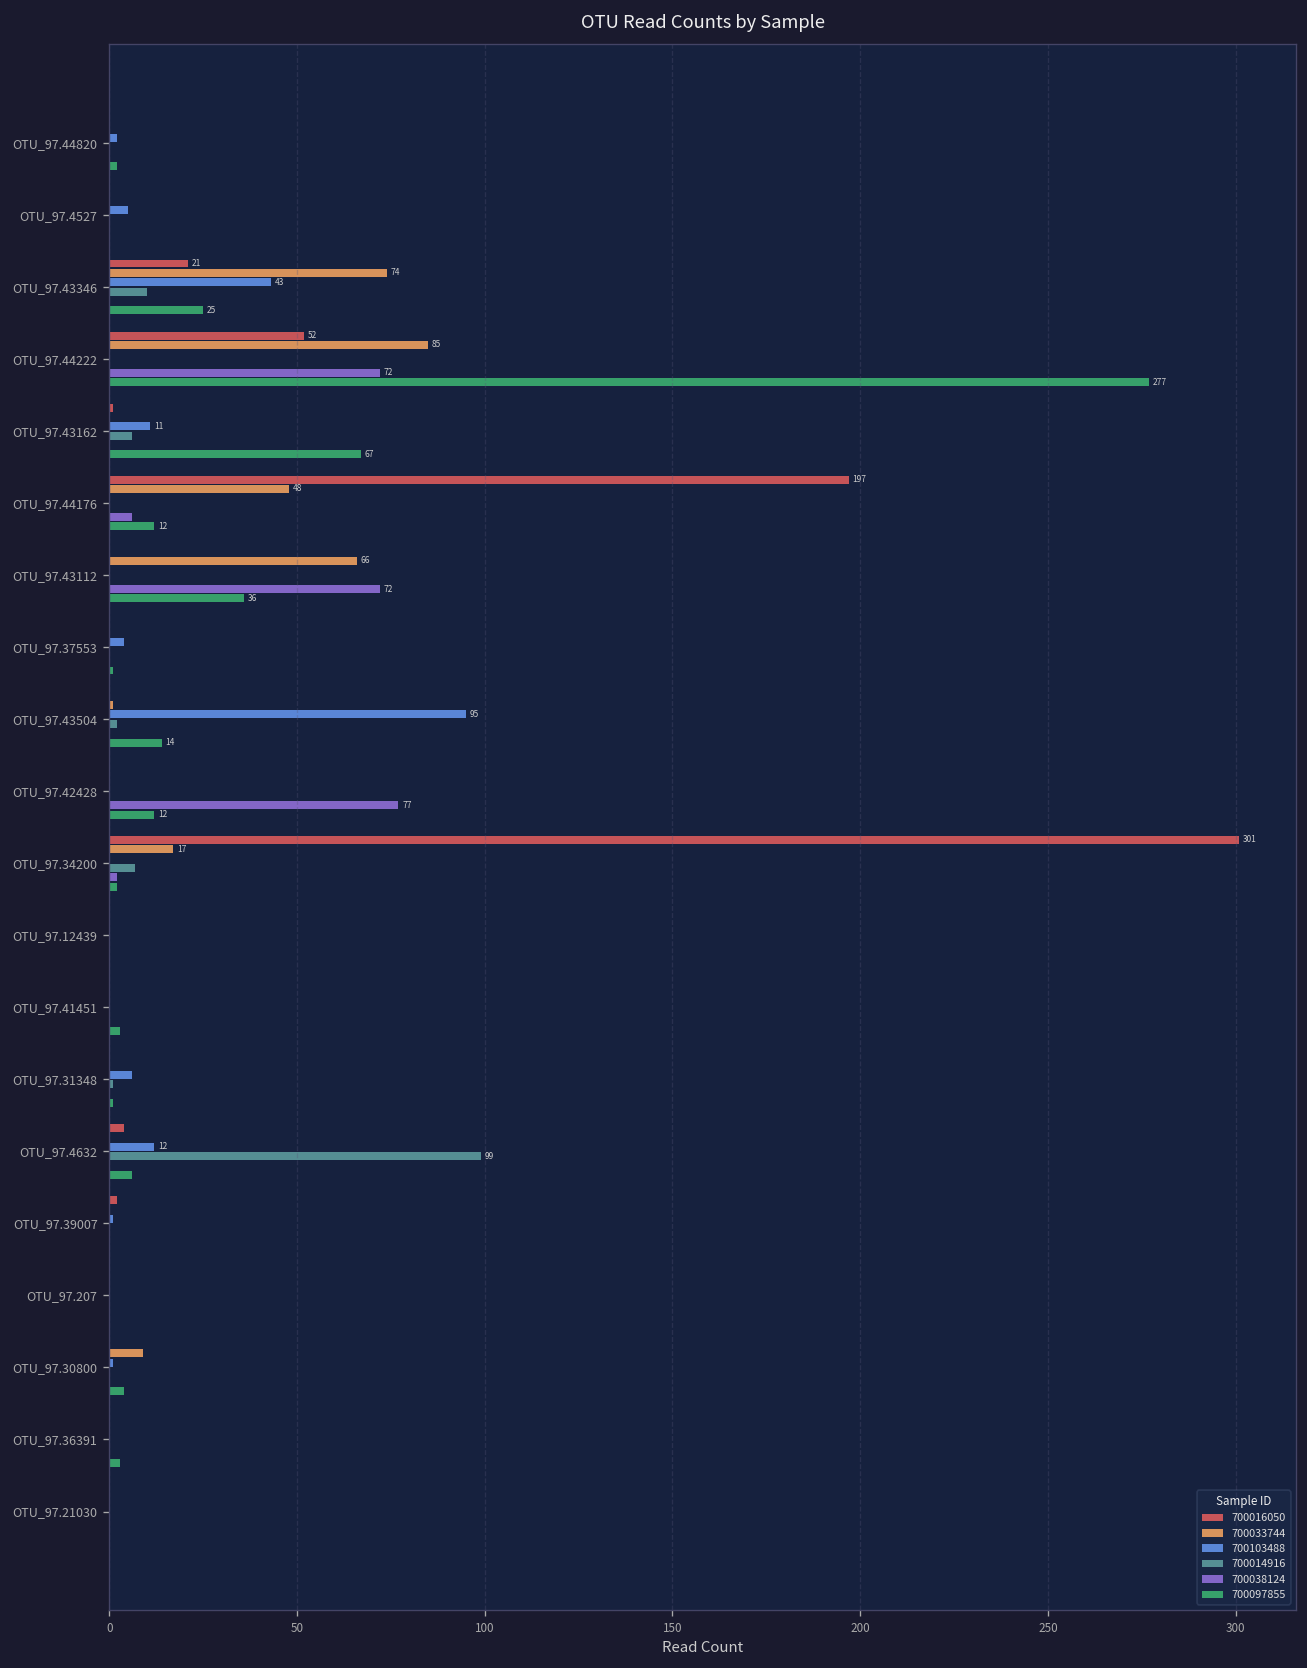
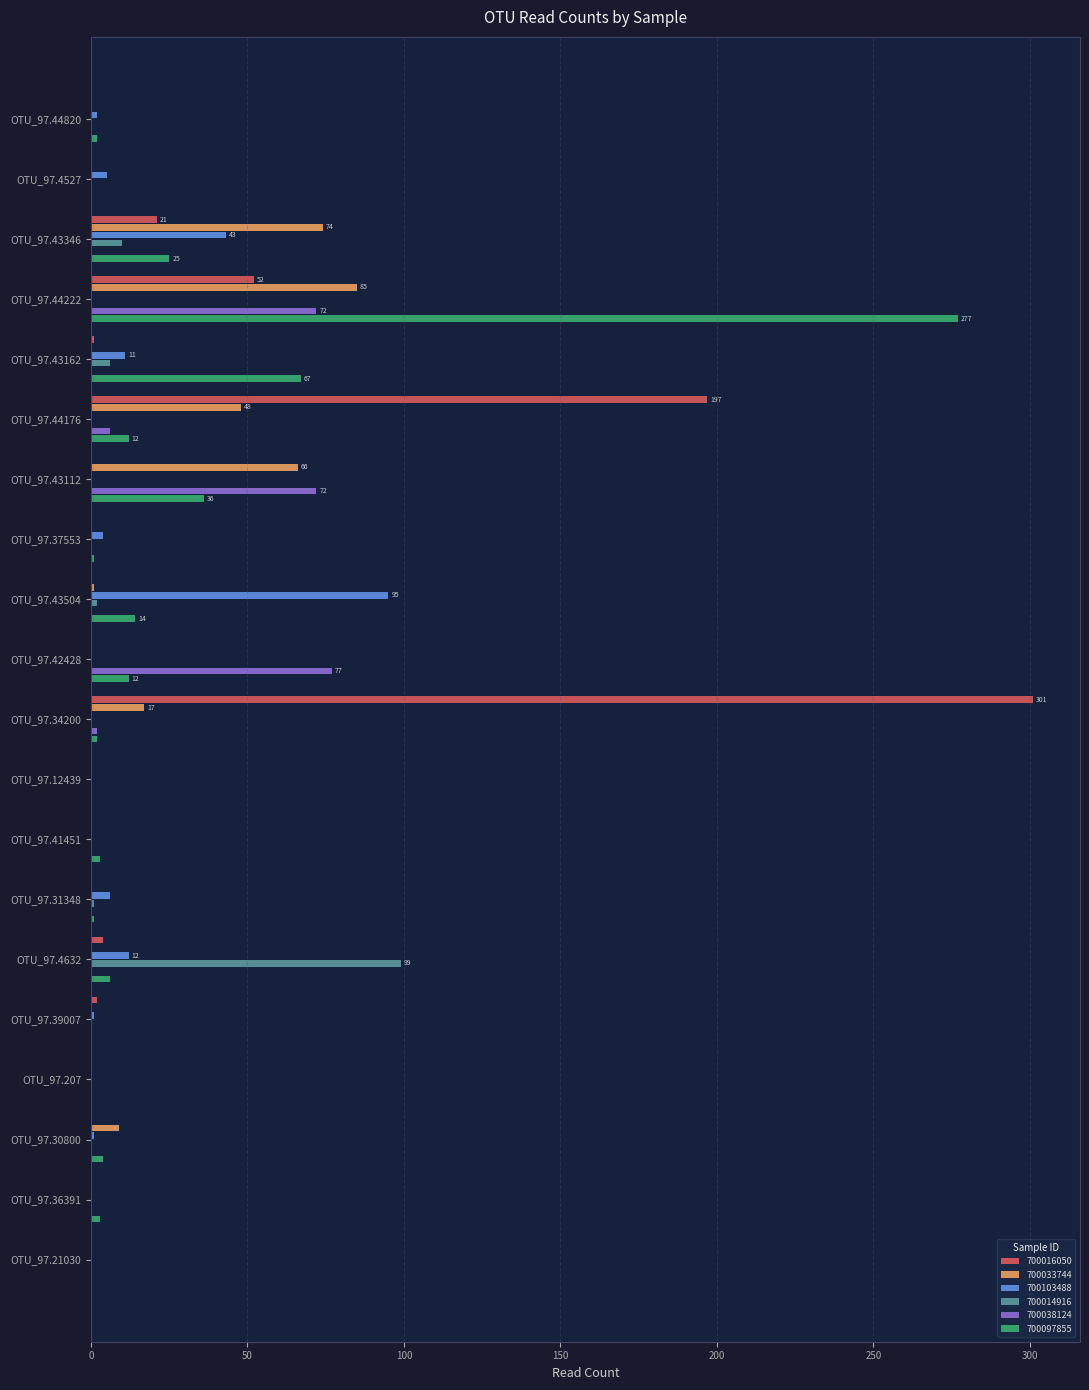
700014916, OTU_97.34200: 7 -> 0
